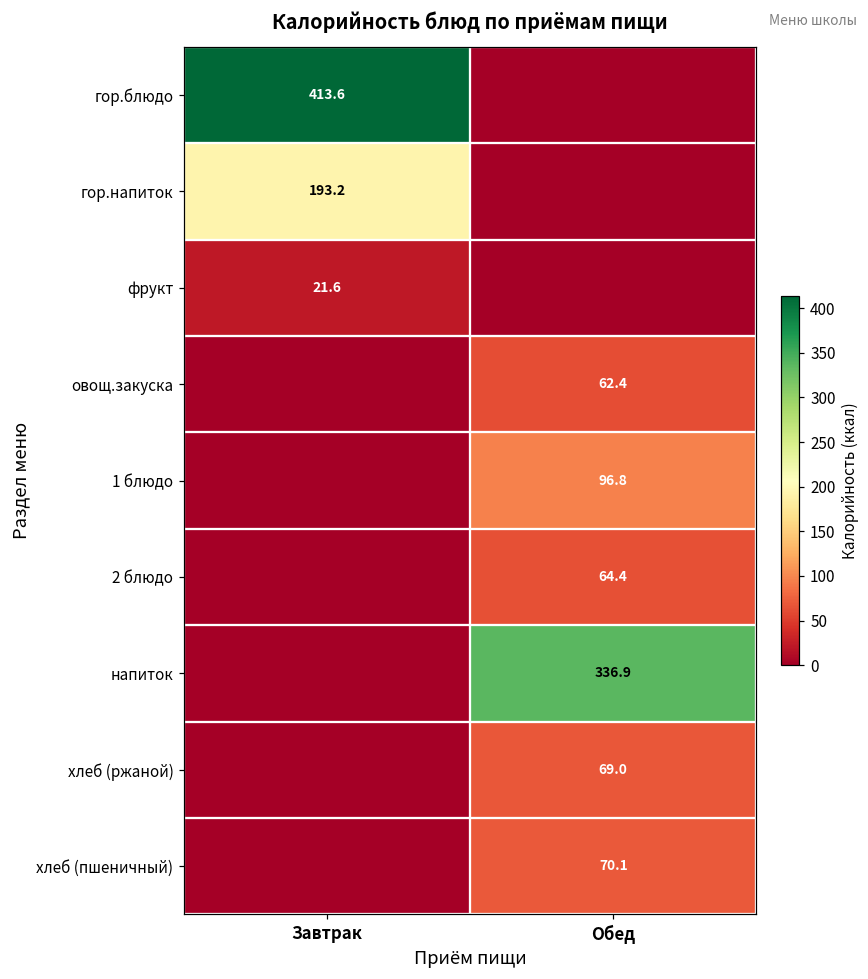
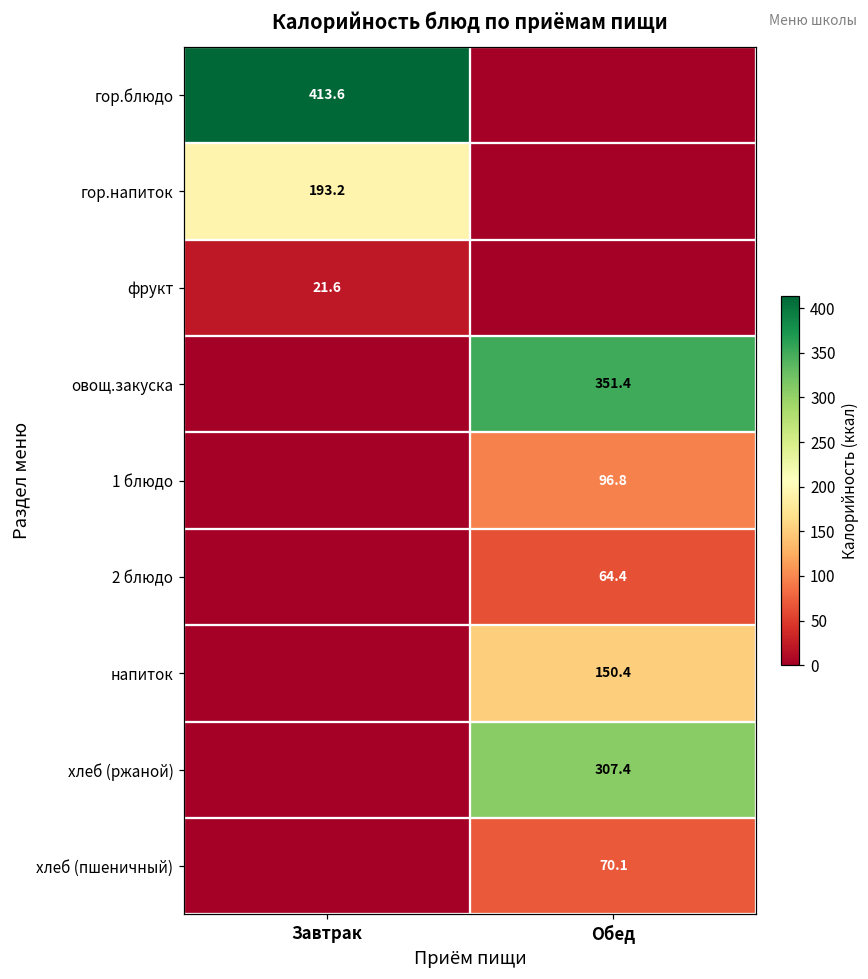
овощ.закуска, Обед: 62.4 -> 351.4
напиток, Обед: 336.9 -> 150.4
хлеб (ржаной), Обед: 69.0 -> 307.4
